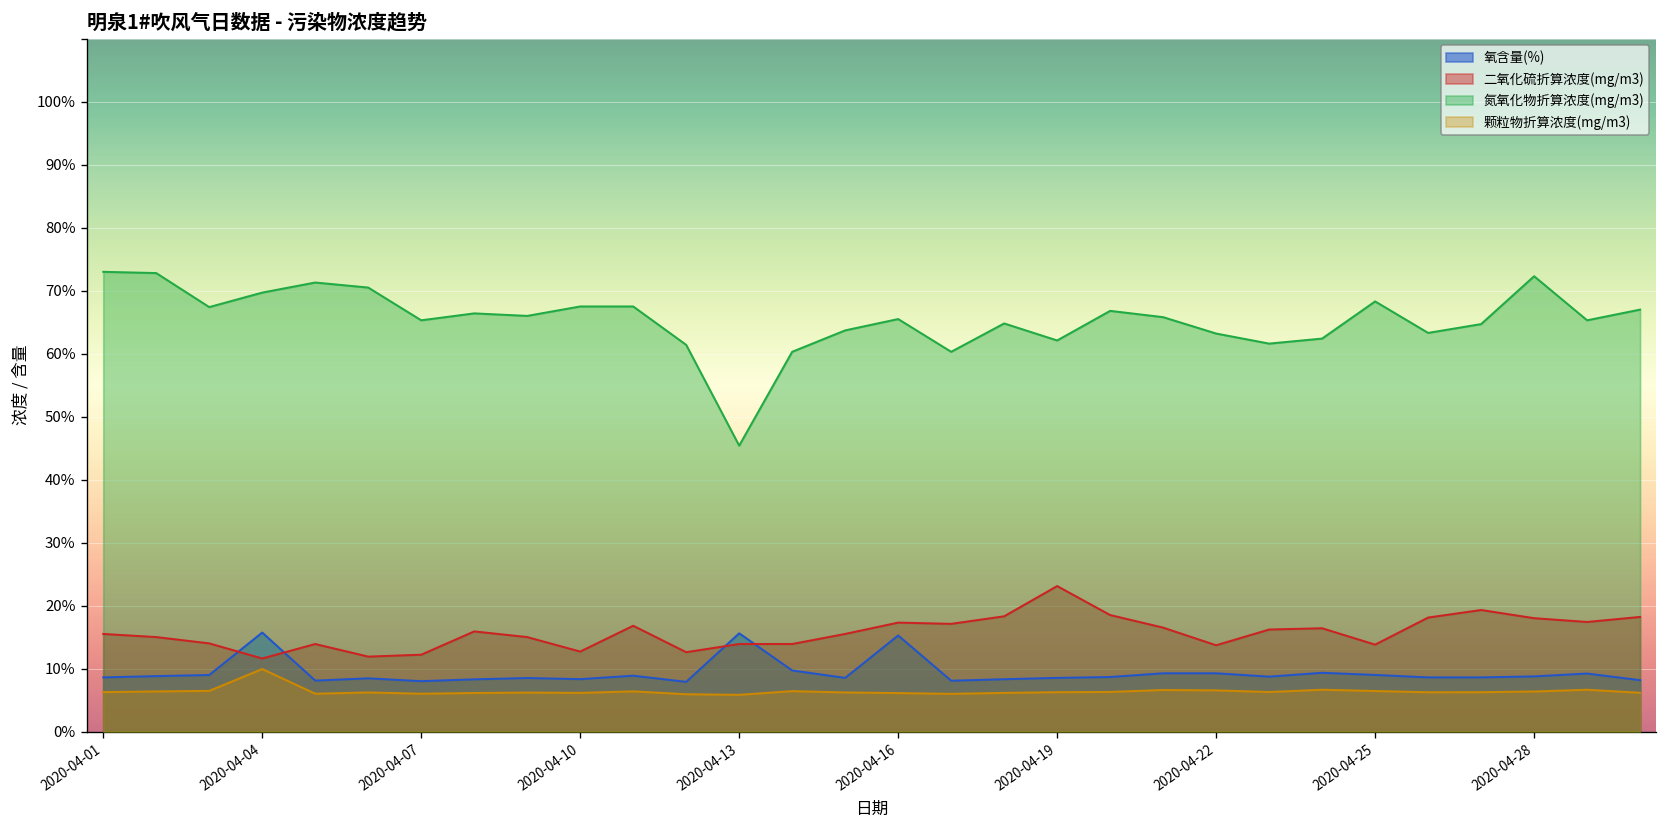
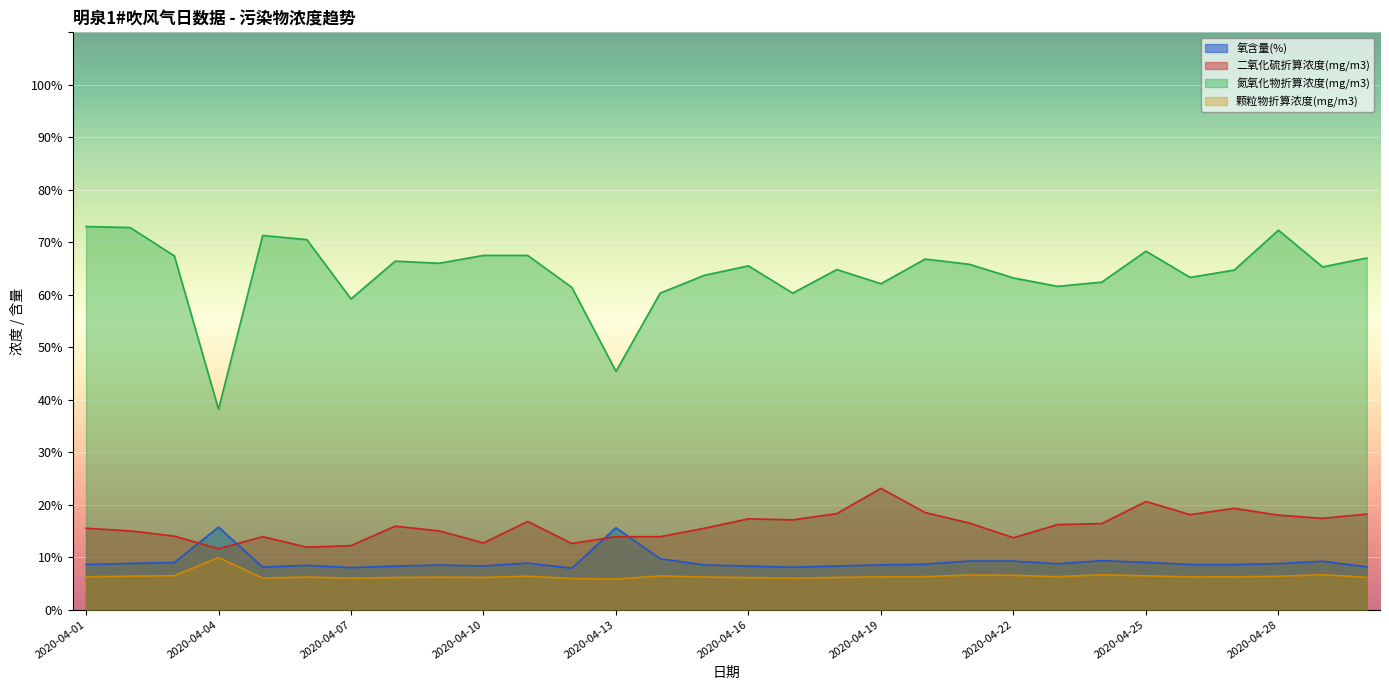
氮氧化物折算浓度(mg/m3), 2020-04-04: 70% -> 38%
氮氧化物折算浓度(mg/m3), 2020-04-07: 65% -> 59%
氧含量(%), 2020-04-16: 15% -> 8%
二氧化硫折算浓度(mg/m3), 2020-04-25: 14% -> 21%
